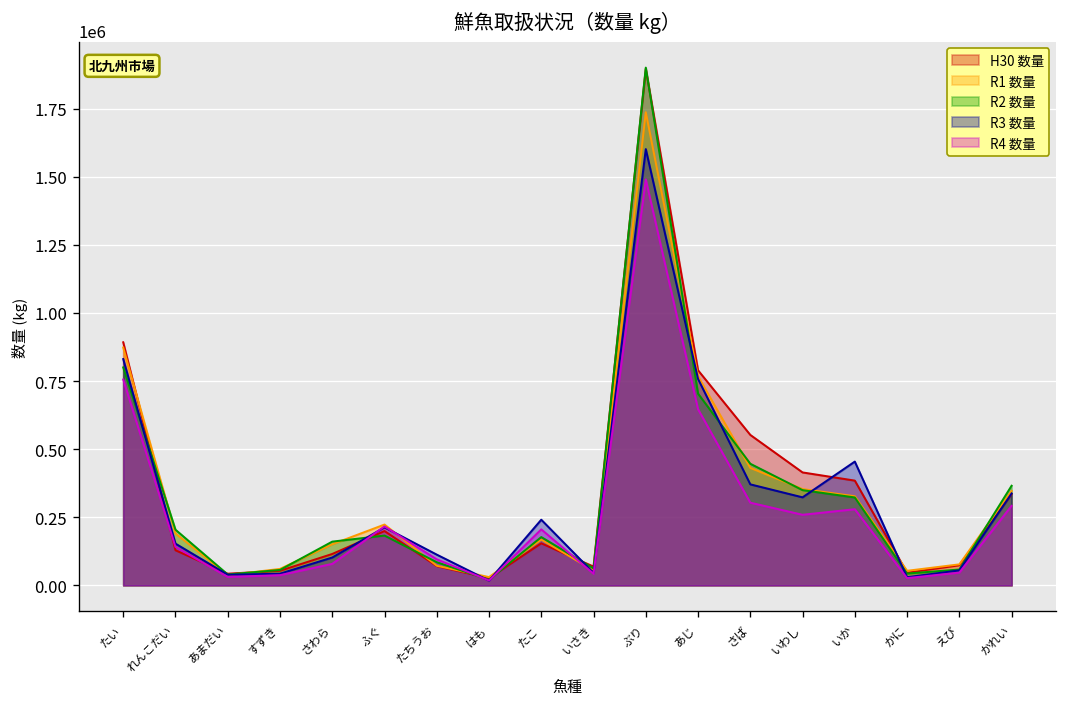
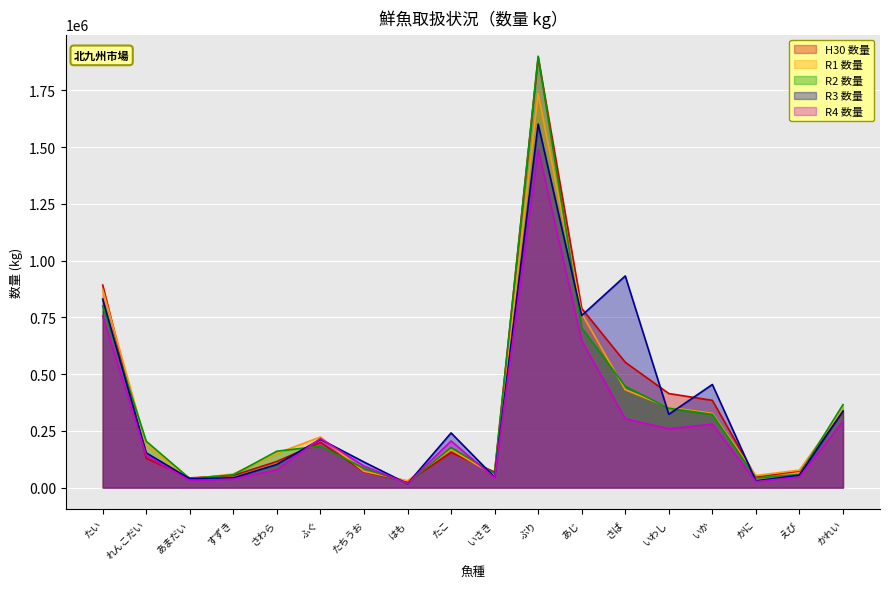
R3 数量, さば: 370000 -> 930000
